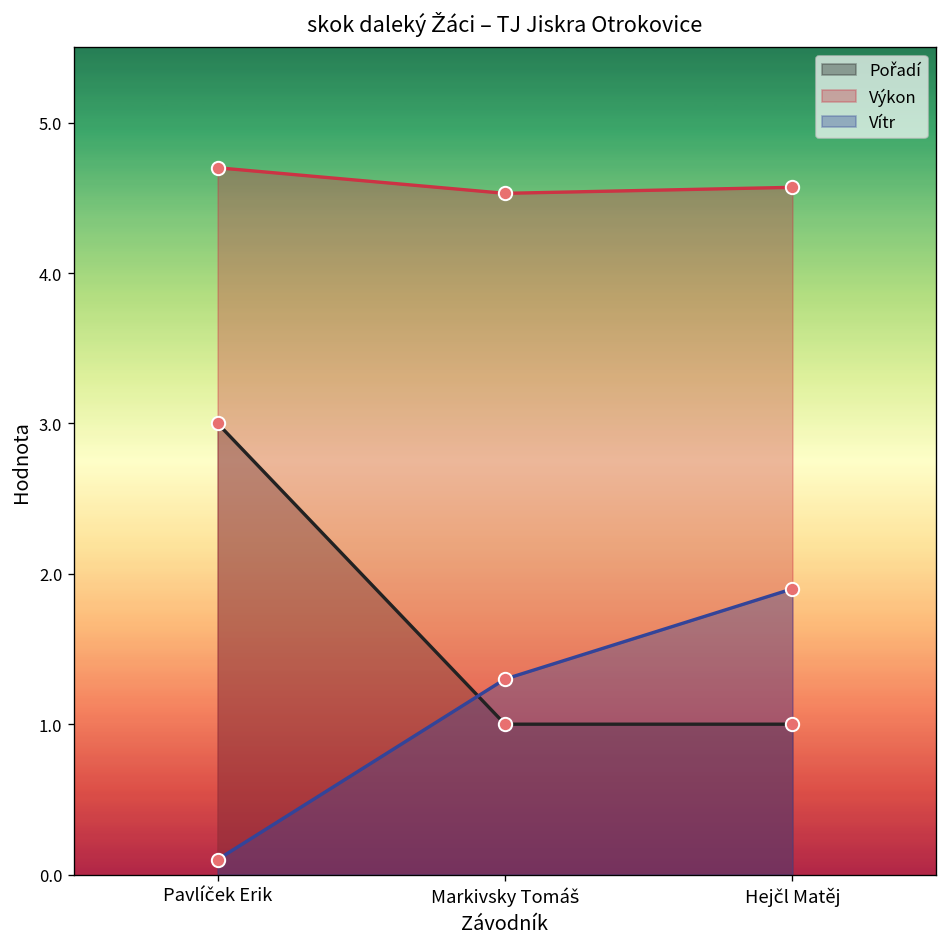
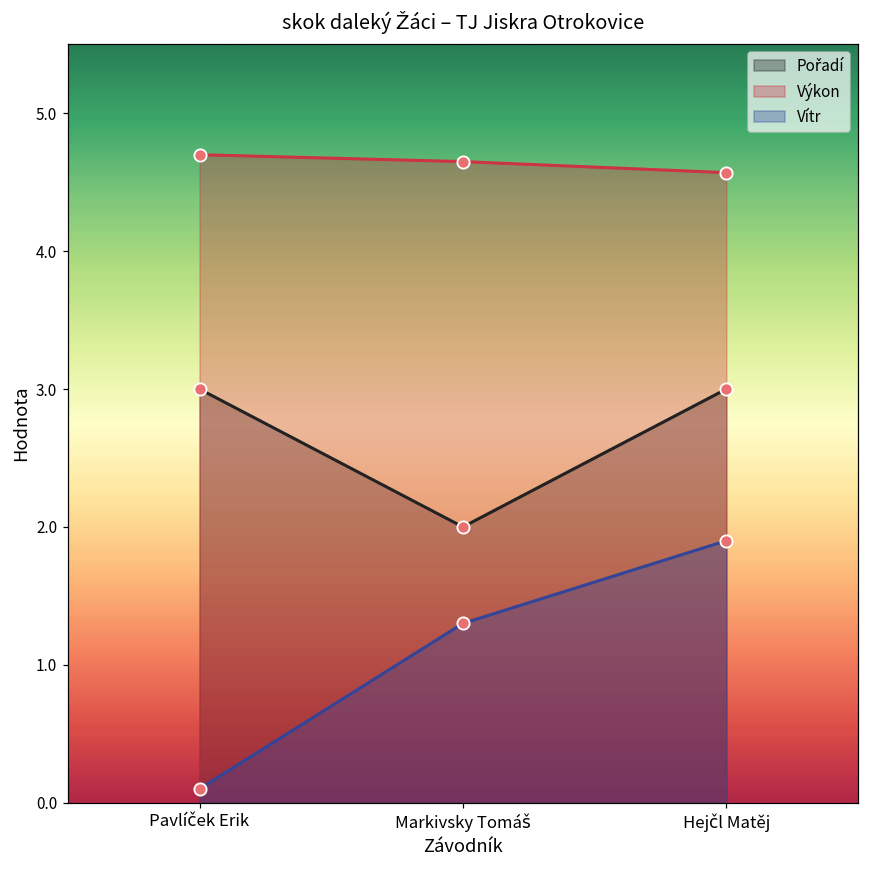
Pořadí, Markivsky Tomáš: 1 -> 2
Výkon, Markivsky Tomáš: 4.53 -> 4.65
Pořadí, Hejčl Matěj: 1 -> 3
